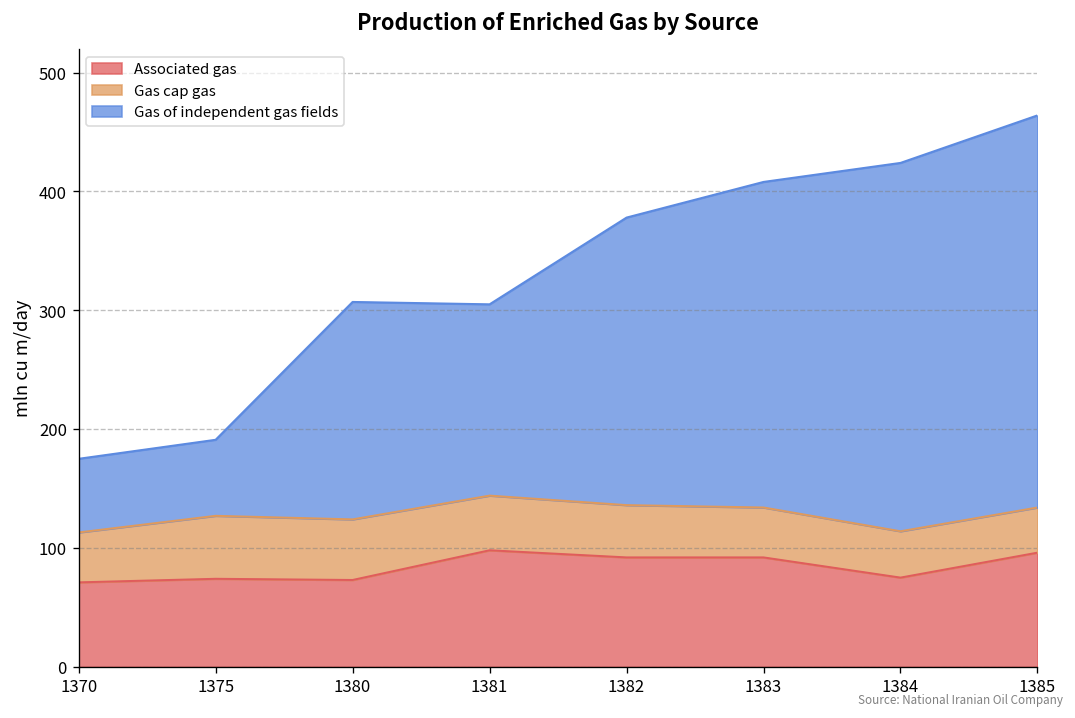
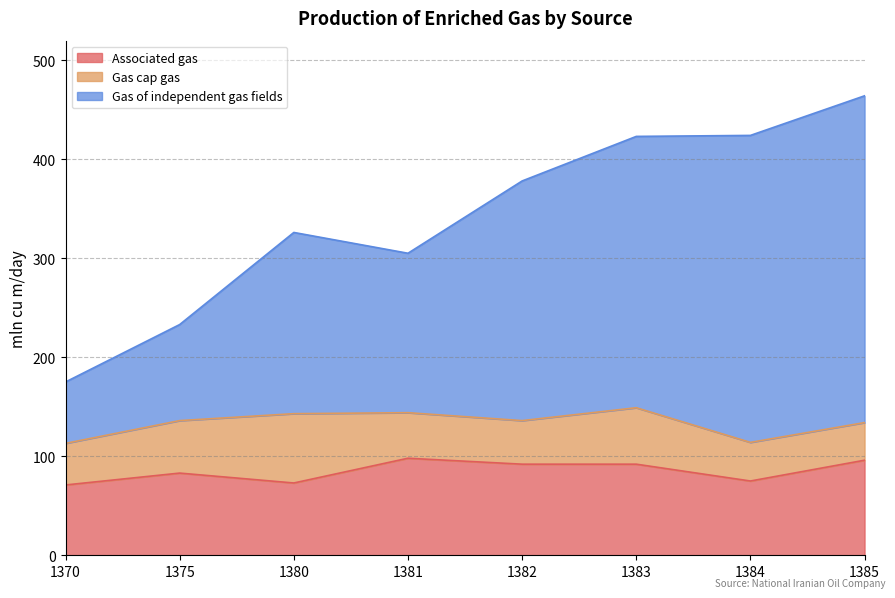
Associated gas, 1375: 70 -> 80
Gas of independent gas fields, 1375: 60 -> 100
Gas cap gas, 1380: 50 -> 70
Gas cap gas, 1383: 40 -> 60
